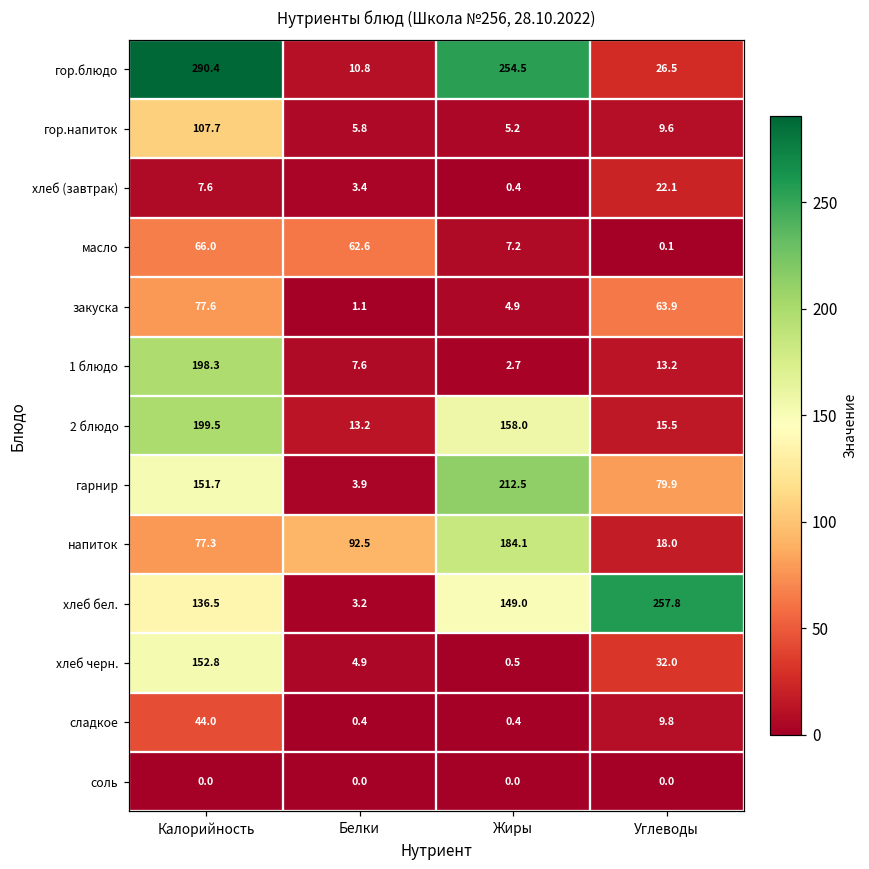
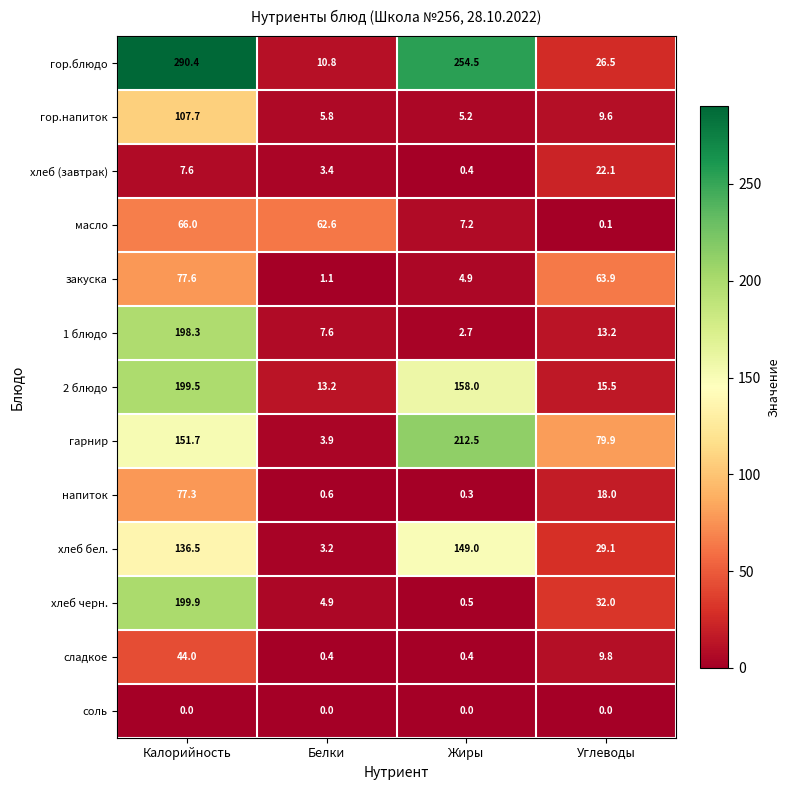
напиток, Белки: 92.5 -> 0.6
напиток, Жиры: 184.1 -> 0.3
хлеб бел., Углеводы: 257.8 -> 29.1
хлеб черн., Калорийность: 152.8 -> 199.9
